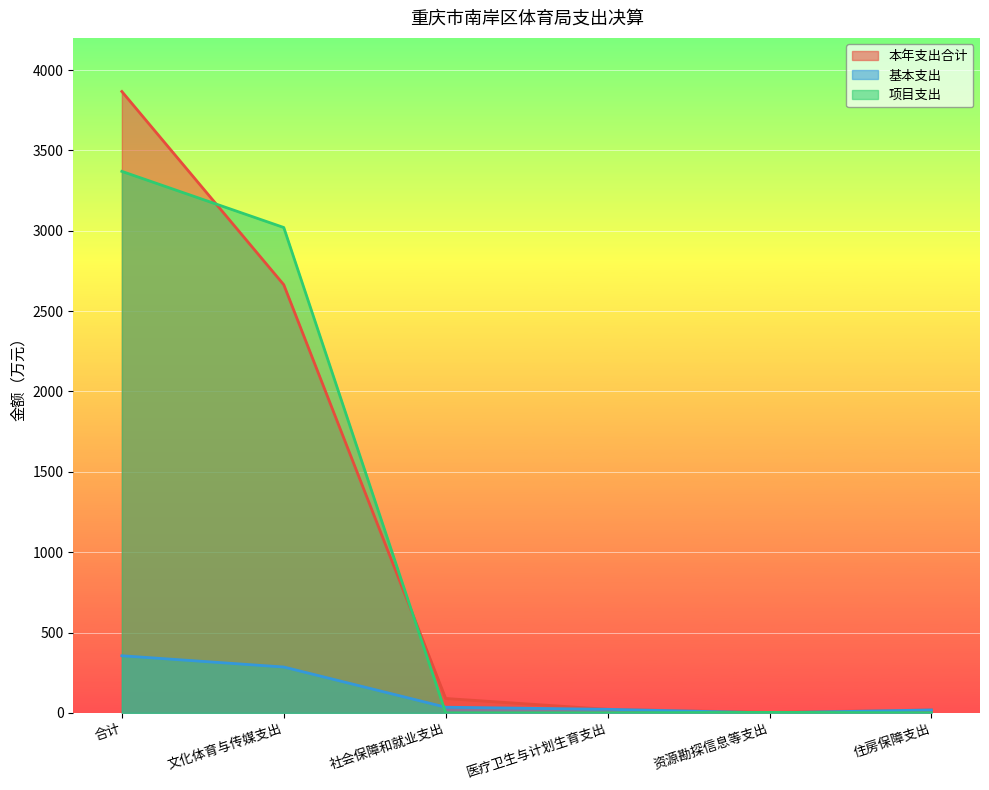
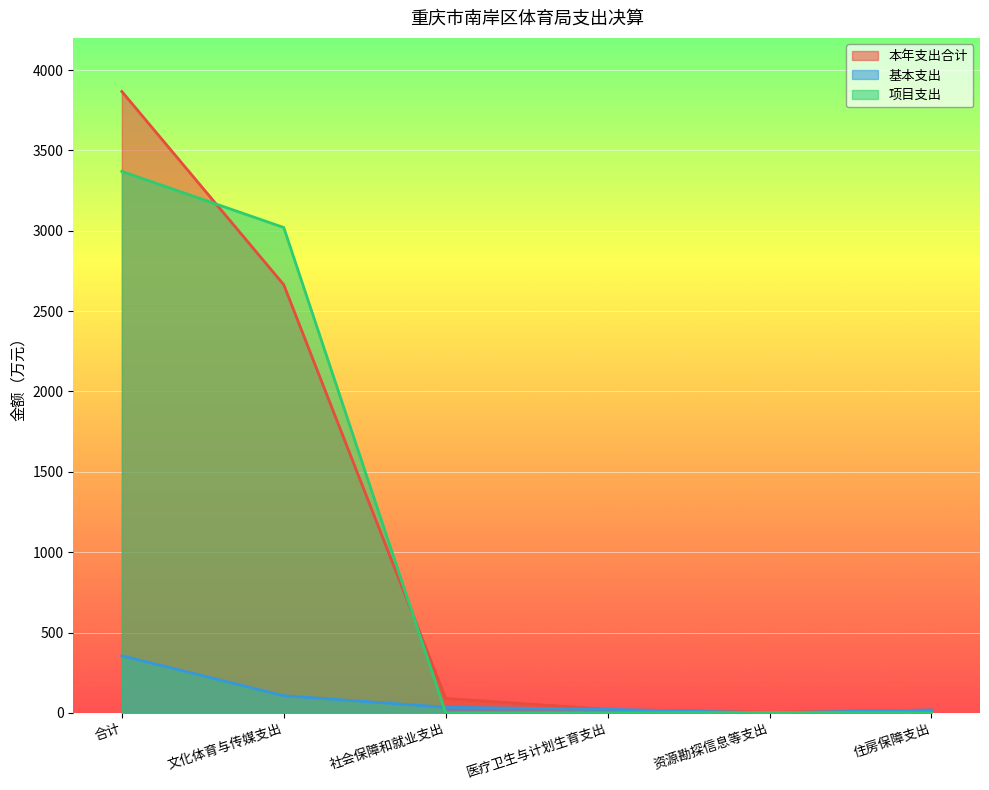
基本支出, 文化体育与传媒支出: 290 -> 110
